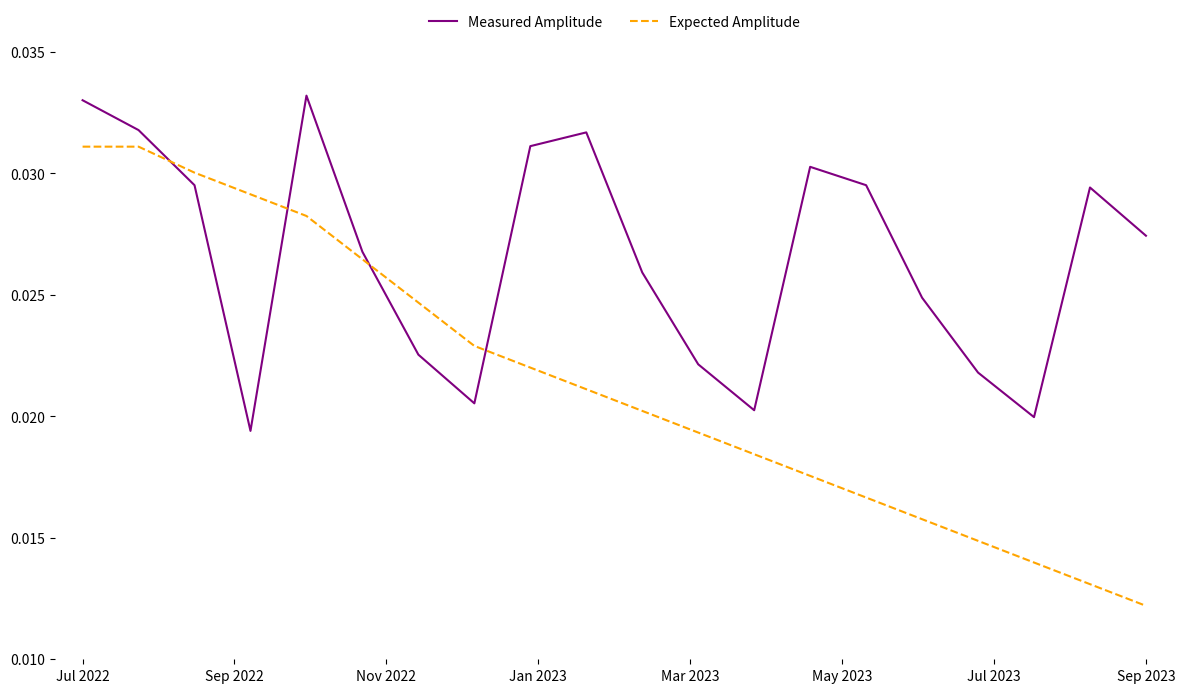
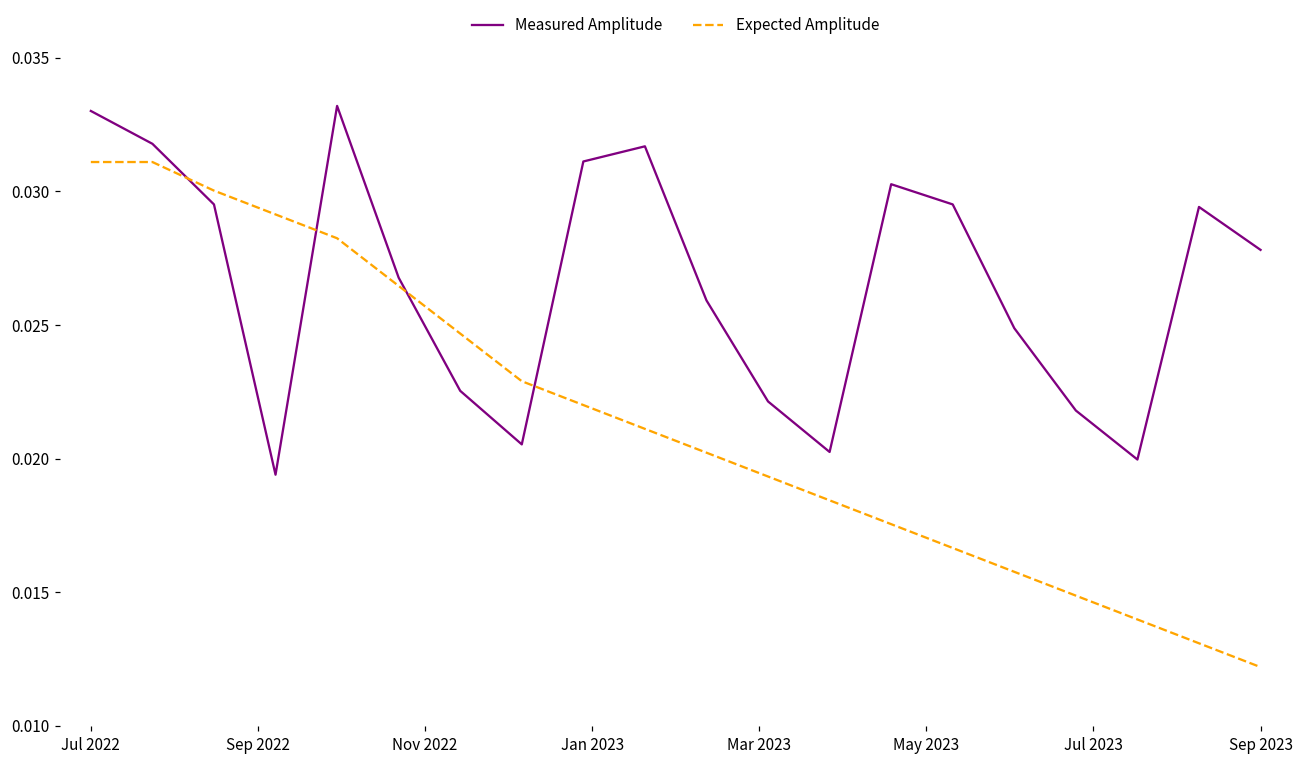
Measured Amplitude, Sep 2023: 0.0274 -> 0.0278
